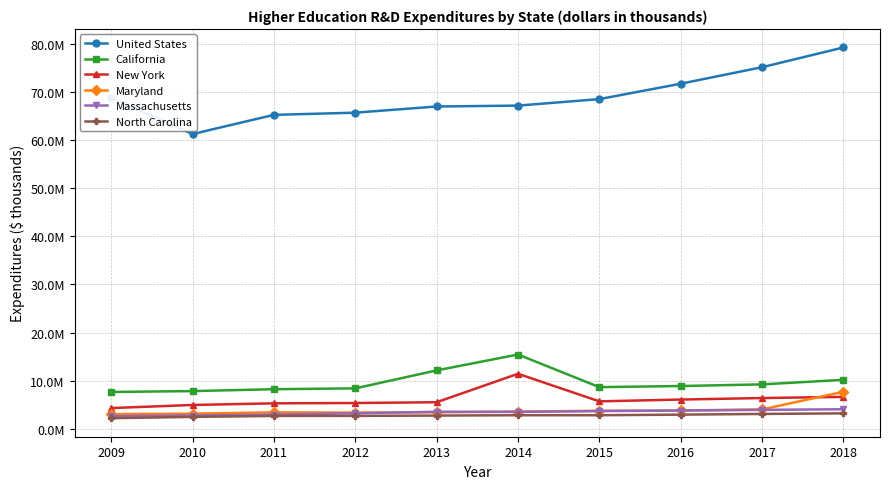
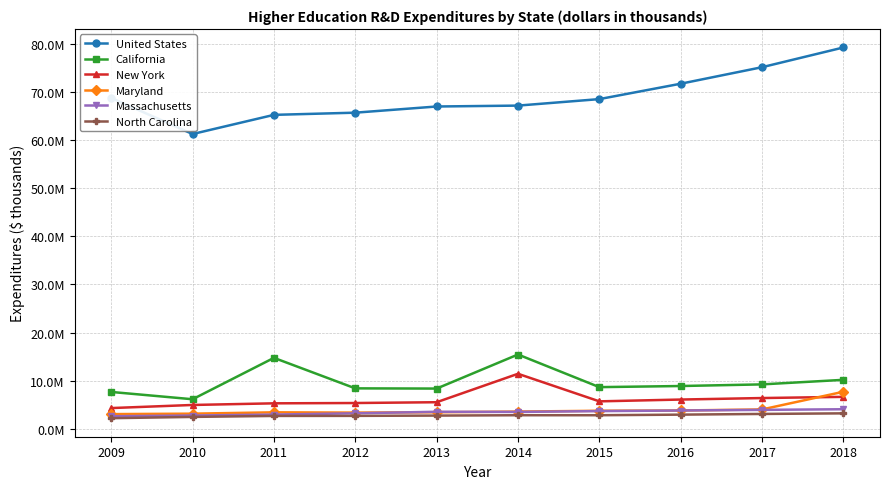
California, 2010: 8000000 -> 6000000
California, 2011: 8000000 -> 15000000
California, 2013: 12000000 -> 8000000
